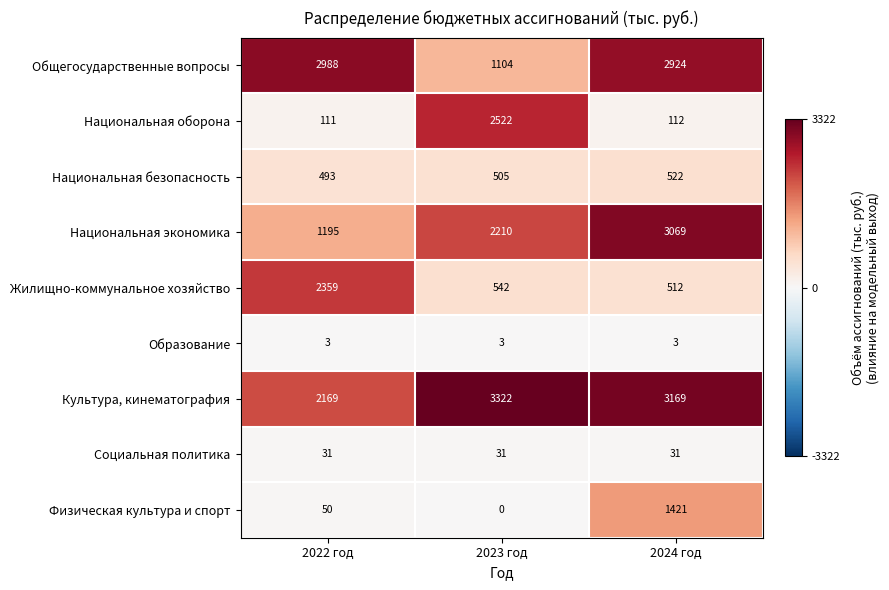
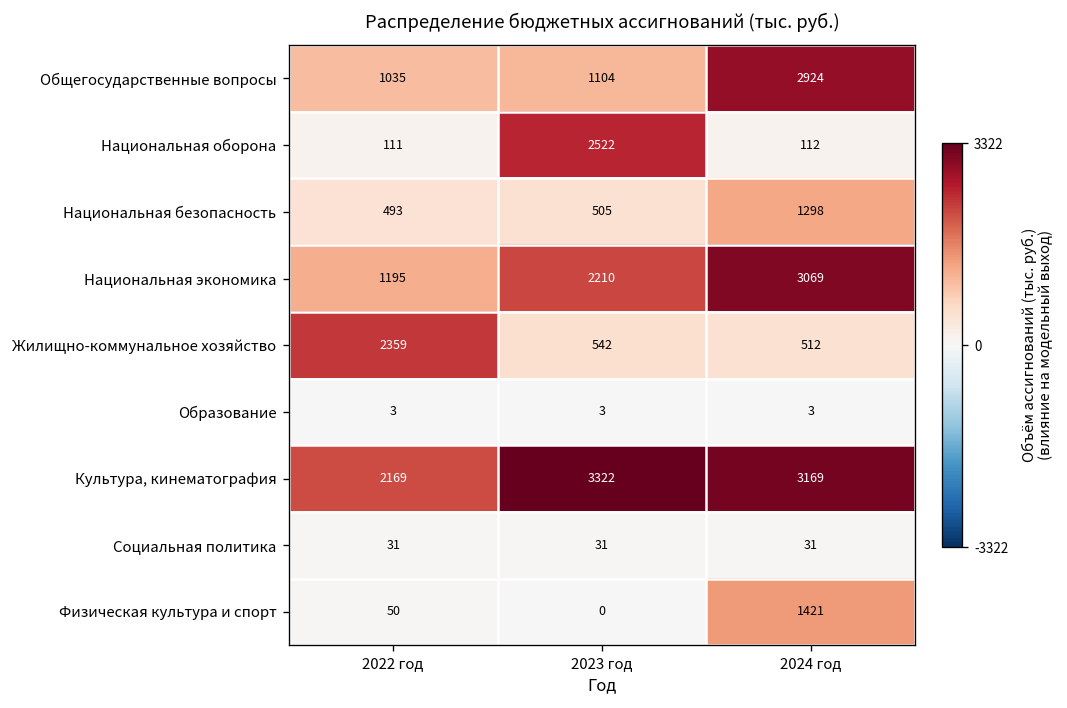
Общегосударственные вопросы, 2022 год: 2988 -> 1035
Национальная безопасность, 2024 год: 522 -> 1298
